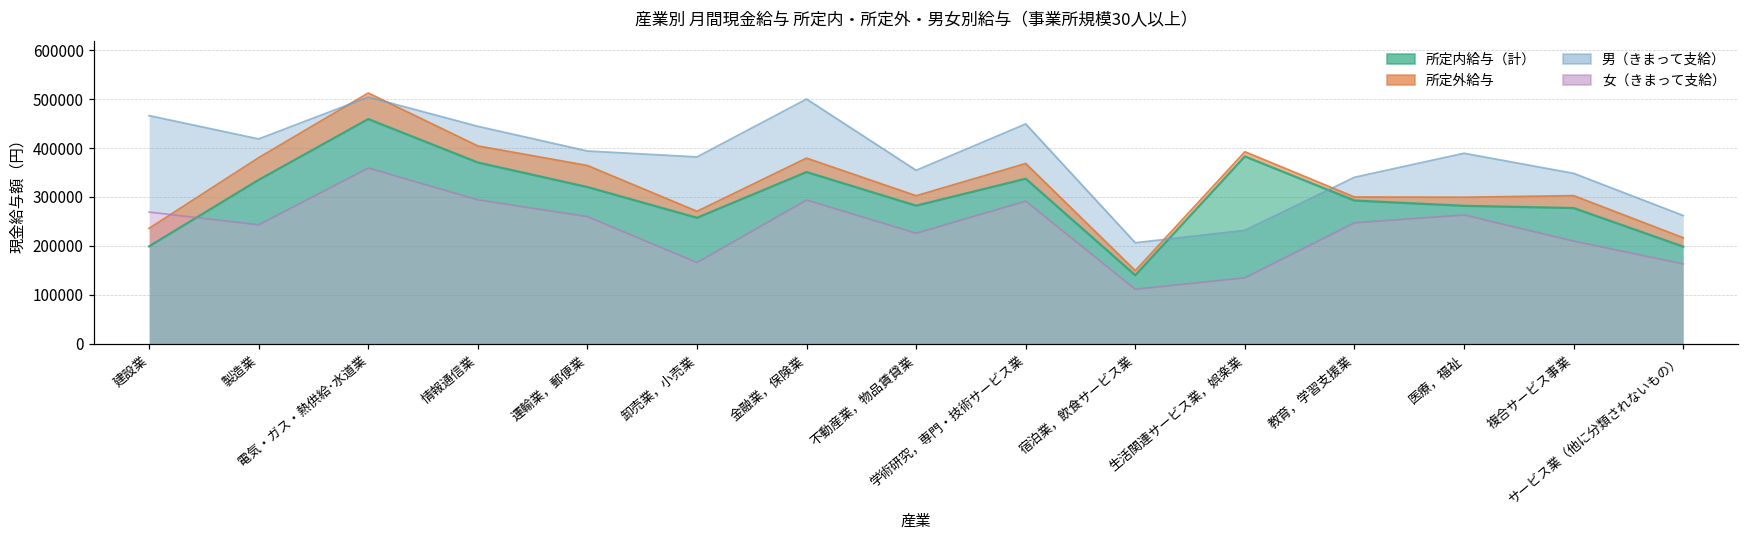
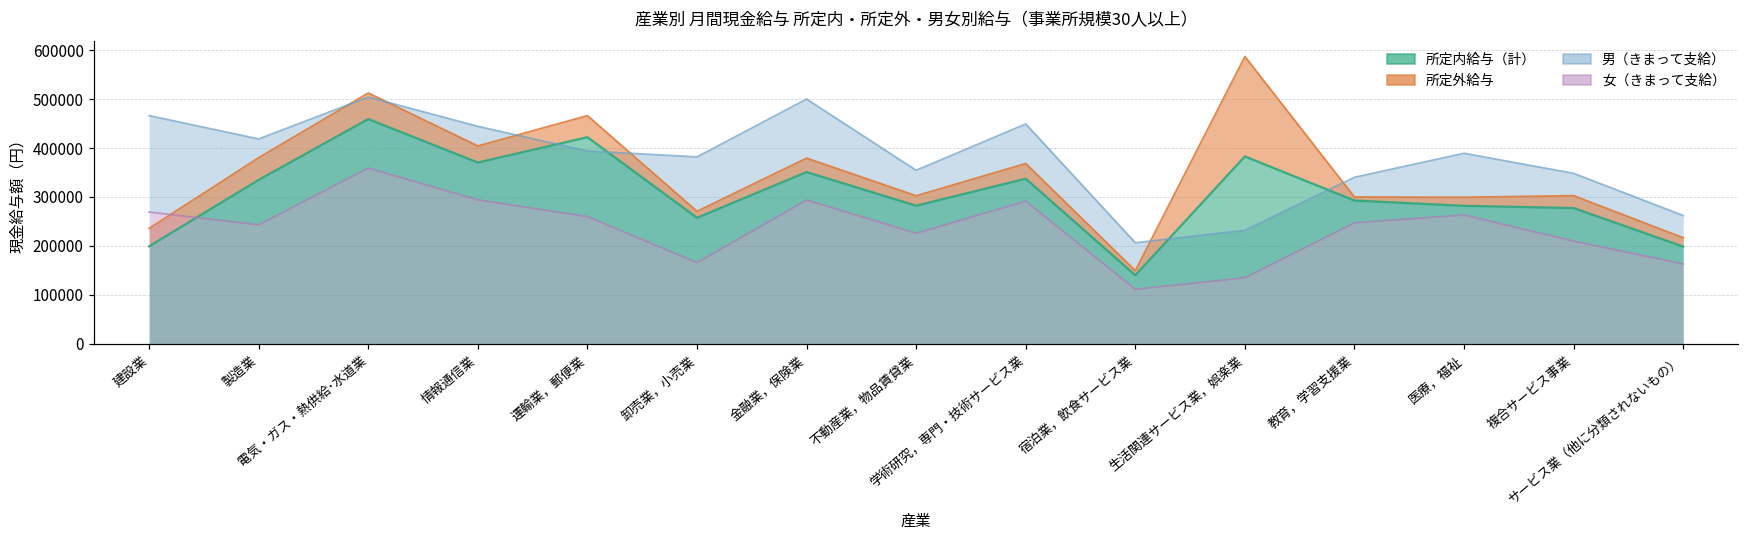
所定内給与（計）, 運輸業，郵便業: 320000 -> 420000
所定外給与, 生活関連サービス業，娯楽業: 10000 -> 200000
